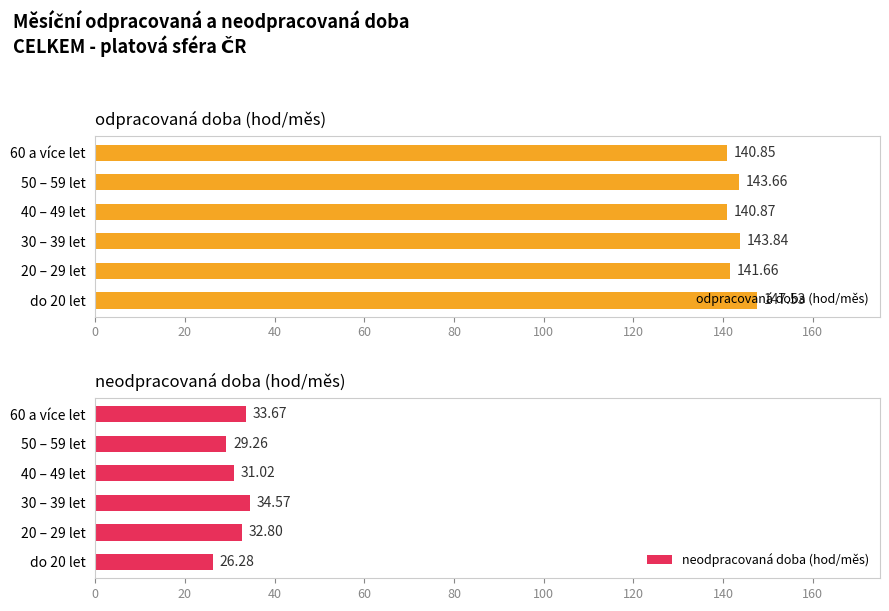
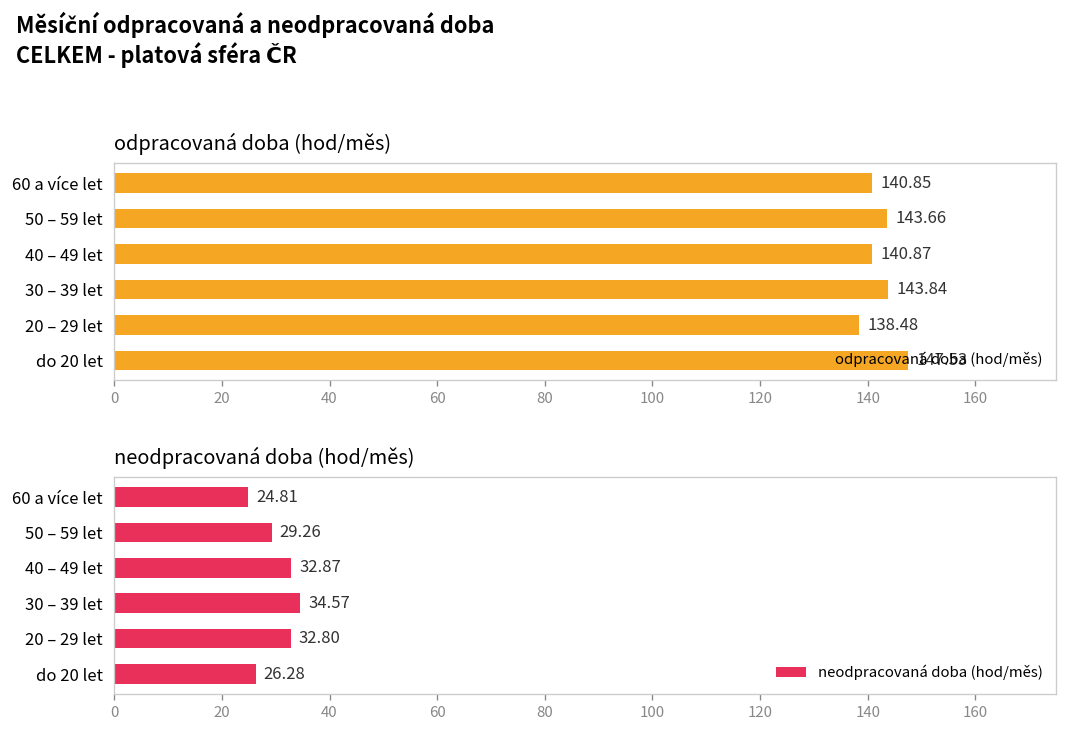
odpracovaná doba (hod/měs), 20 – 29 let: 141.66 -> 138.48
neodpracovaná doba (hod/měs), 60 a více let: 33.67 -> 24.81
neodpracovaná doba (hod/měs), 40 – 49 let: 31.02 -> 32.87
